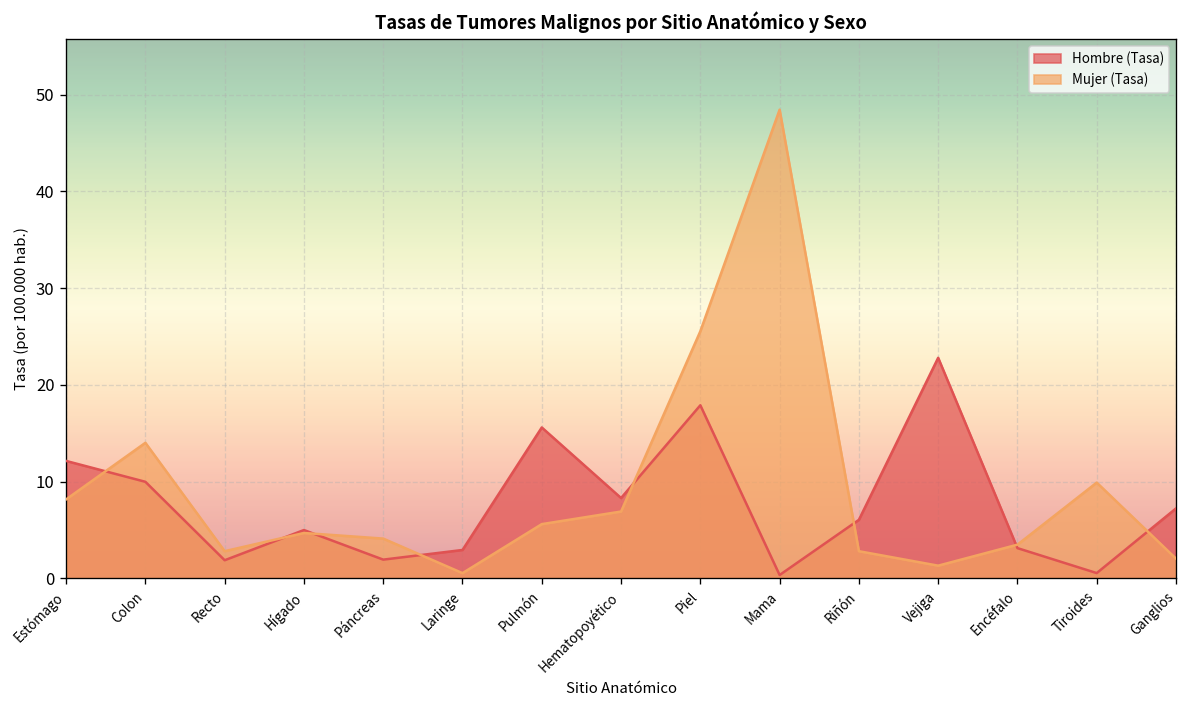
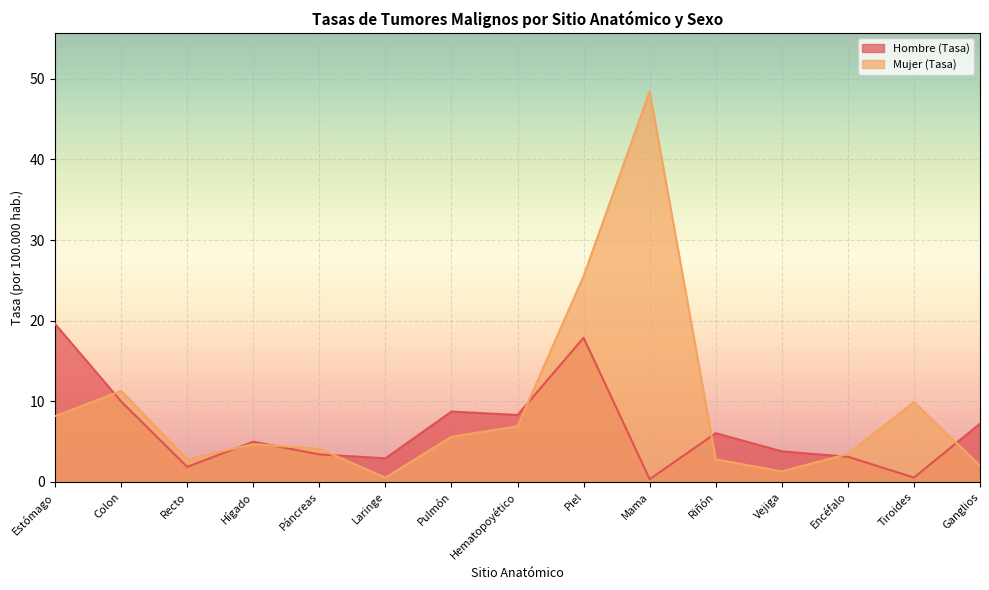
Hombre (Tasa), Estómago: 12 -> 20
Mujer (Tasa), Colon: 14 -> 11
Hombre (Tasa), Páncreas: 2 -> 3
Hombre (Tasa), Pulmón: 16 -> 9
Hombre (Tasa), Vejiga: 23 -> 4
